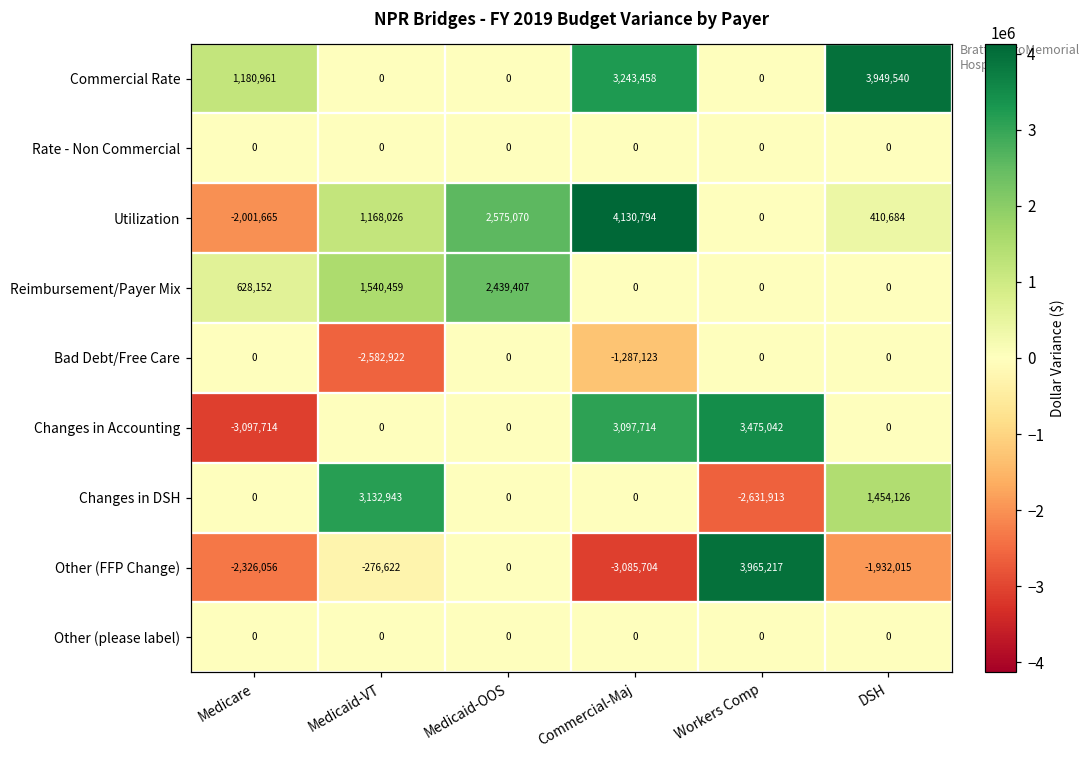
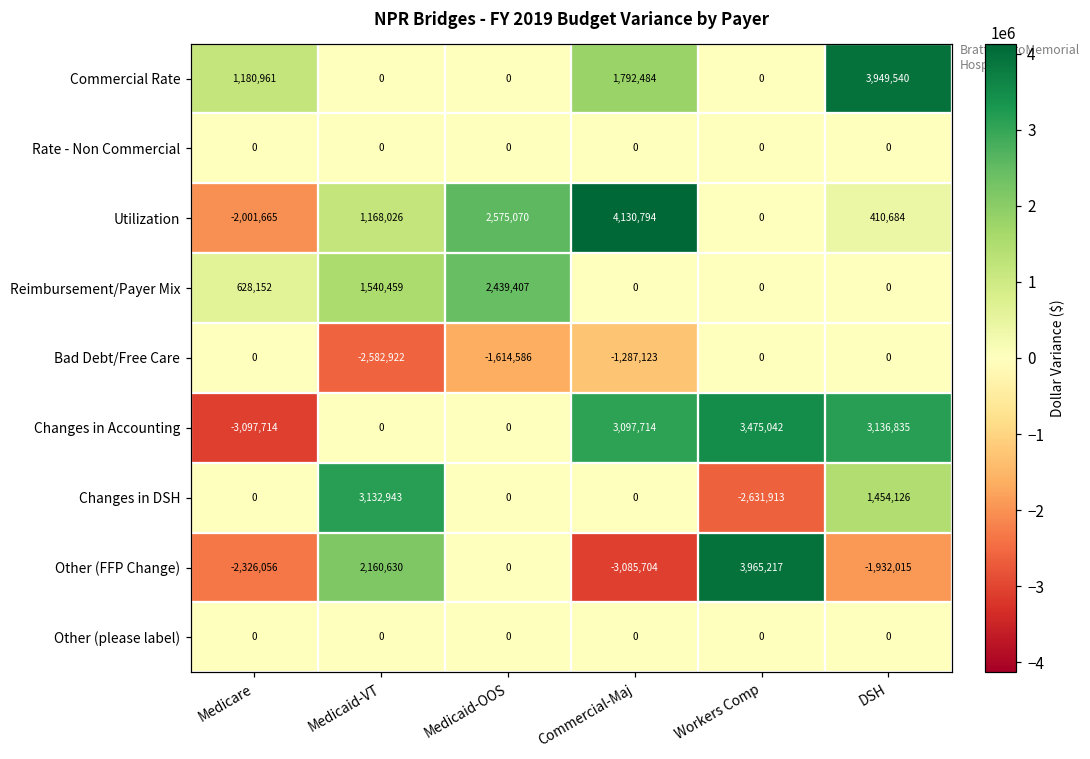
Commercial Rate, Commercial-Maj: 3,243,458 -> 1,792,484
Bad Debt/Free Care, Medicaid-OOS: 0 -> -1,614,586
Changes in Accounting, DSH: 0 -> 3,136,835
Other (FFP Change), Medicaid-VT: -276,622 -> 2,160,630
